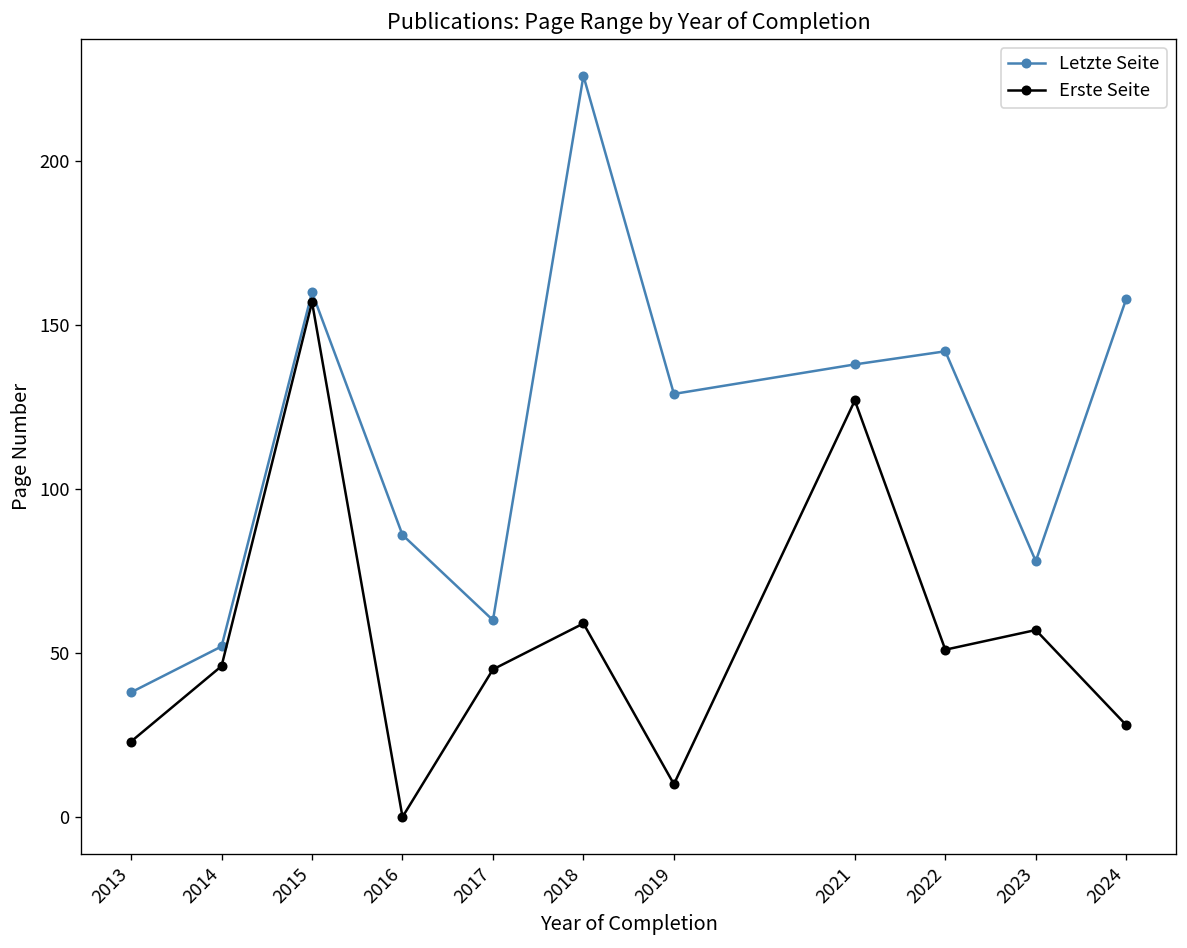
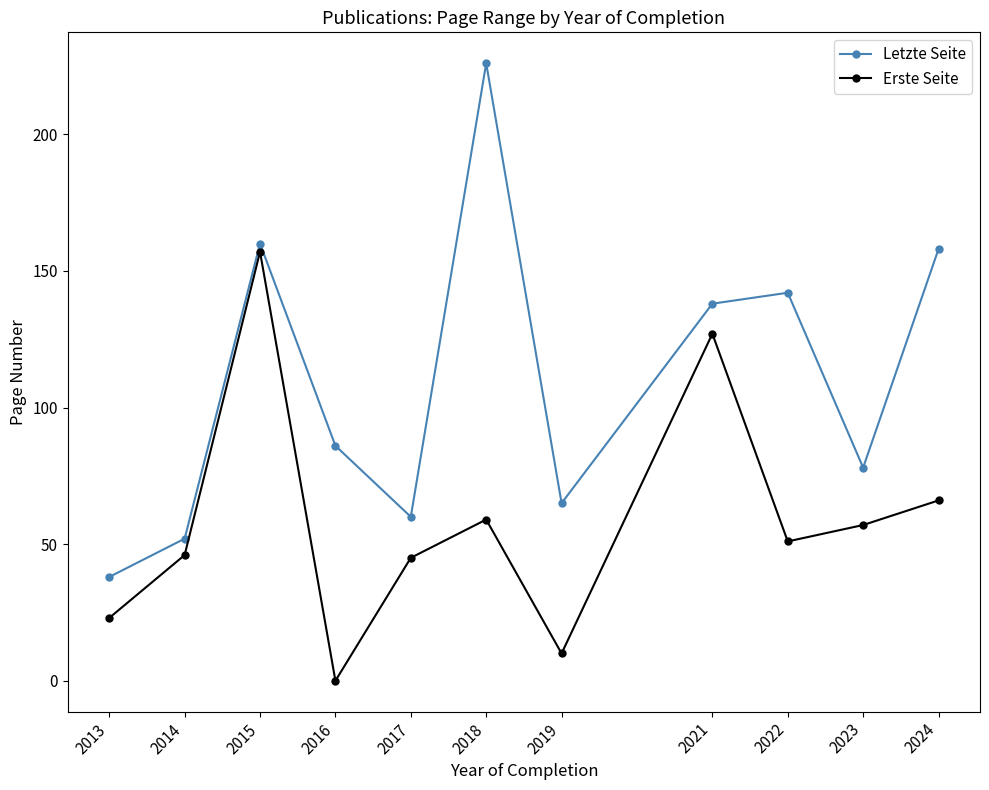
Letzte Seite, 2019: 129 -> 65
Erste Seite, 2024: 28 -> 66
